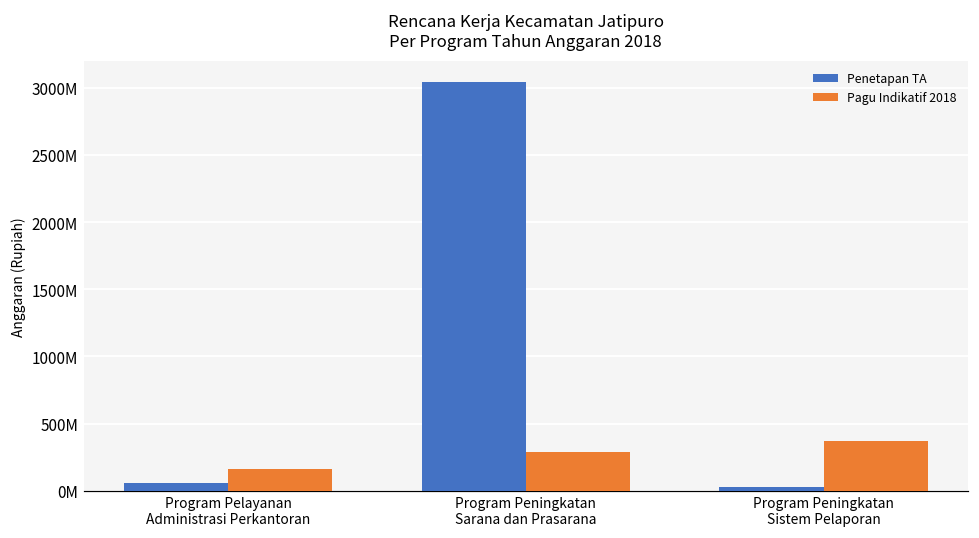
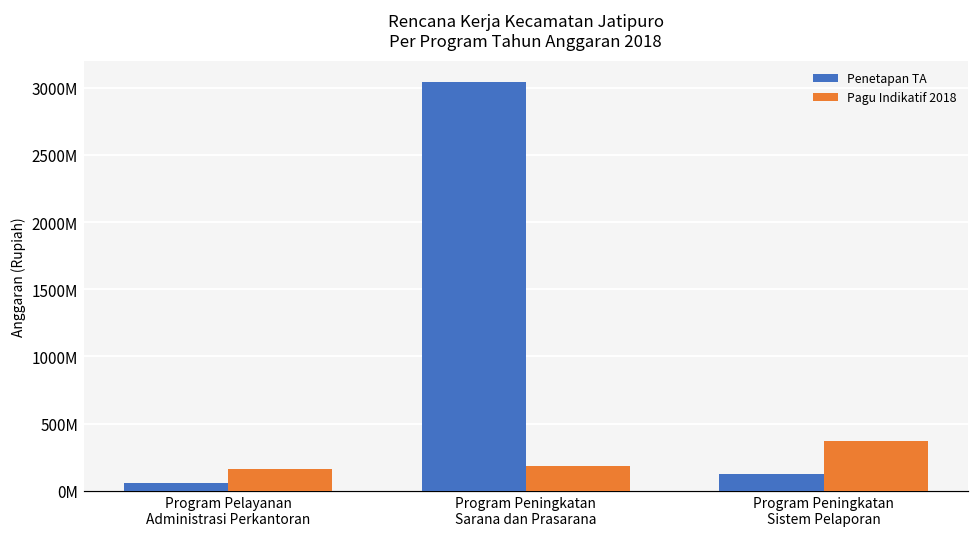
Pagu Indikatif 2018, Program Peningkatan Sarana dan Prasarana: 290000000 -> 190000000
Penetapan TA, Program Peningkatan Sistem Pelaporan: 30000000 -> 120000000
